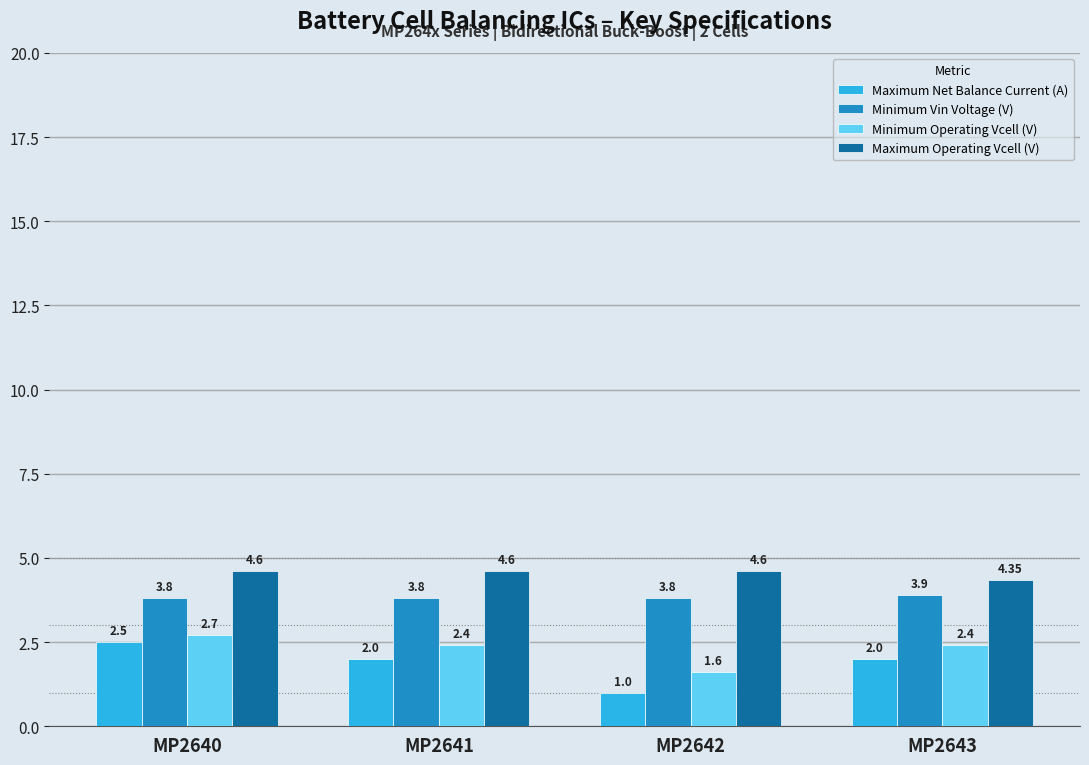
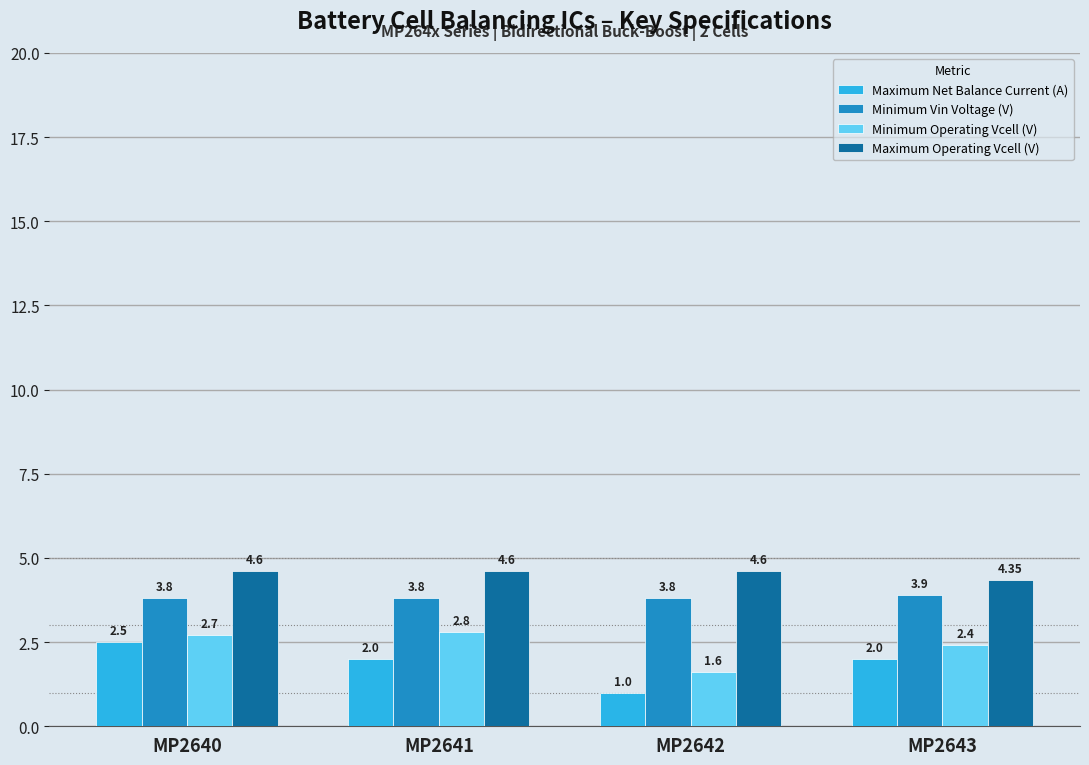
Minimum Operating Vcell (V), MP2641: 2.4 -> 2.8
